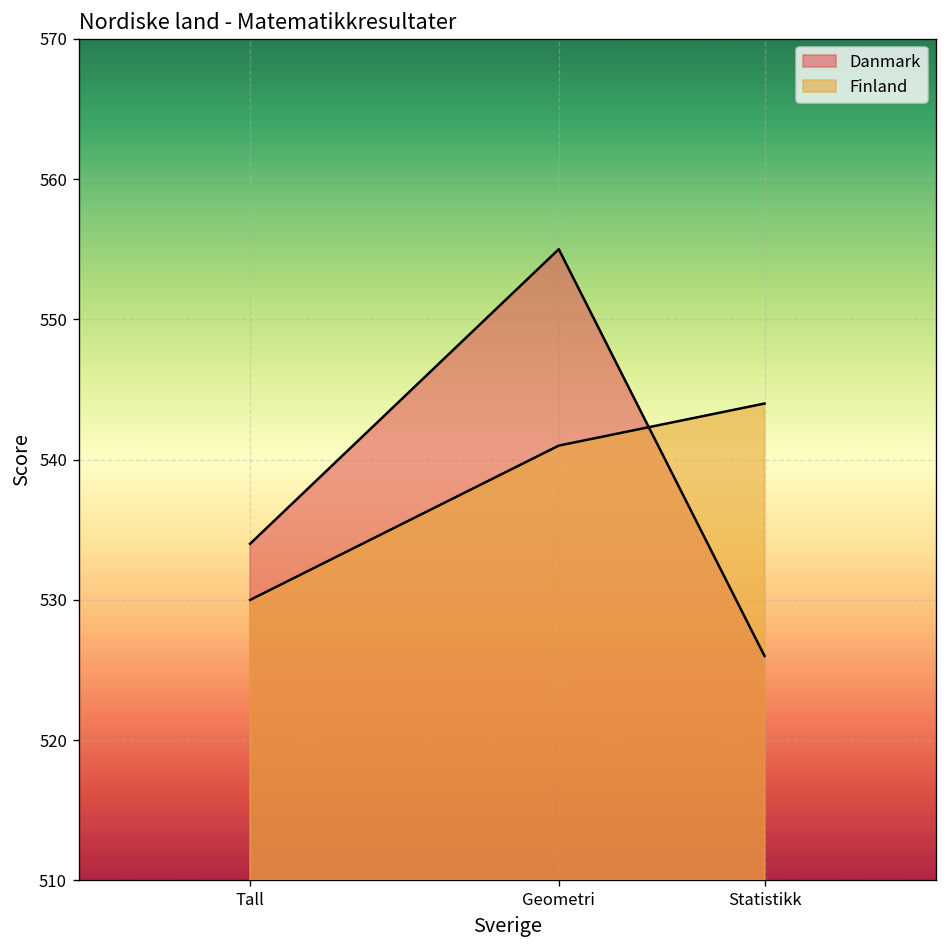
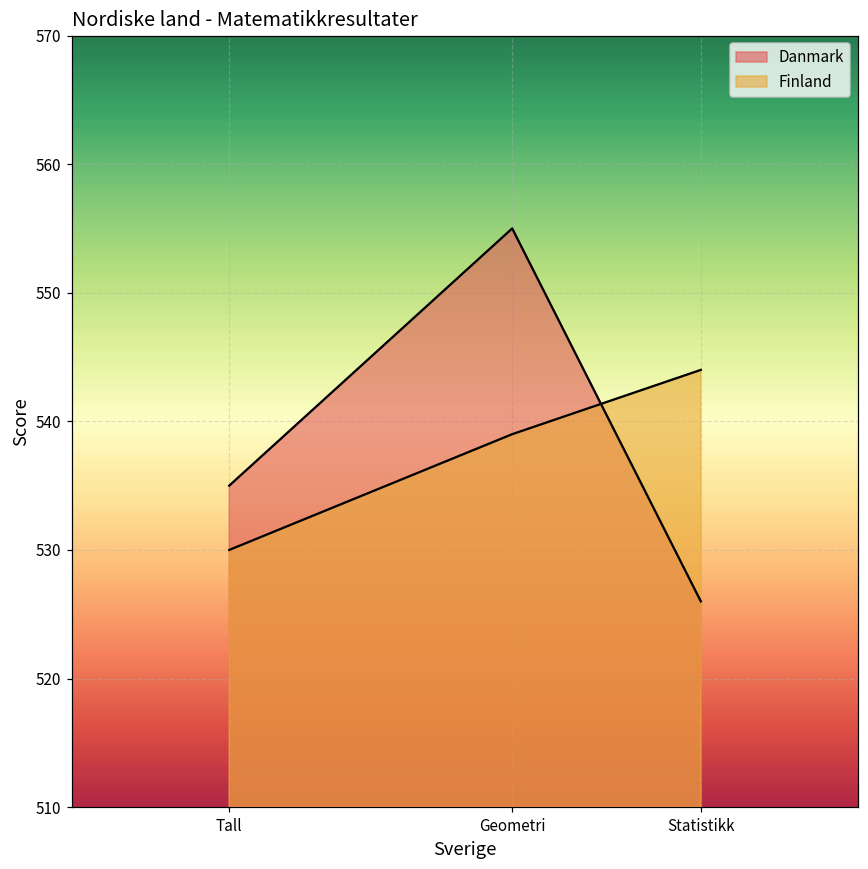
Danmark, Tall: 534 -> 535
Finland, Geometri: 541 -> 539
